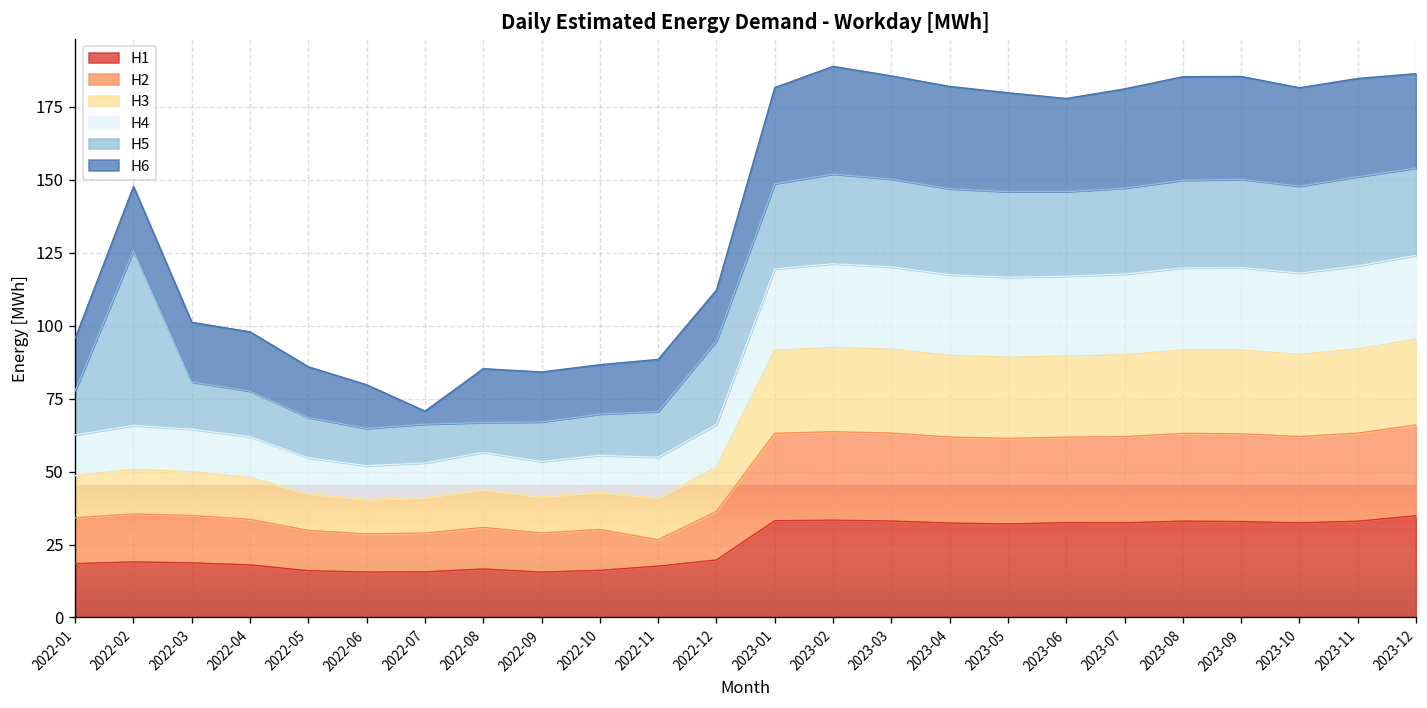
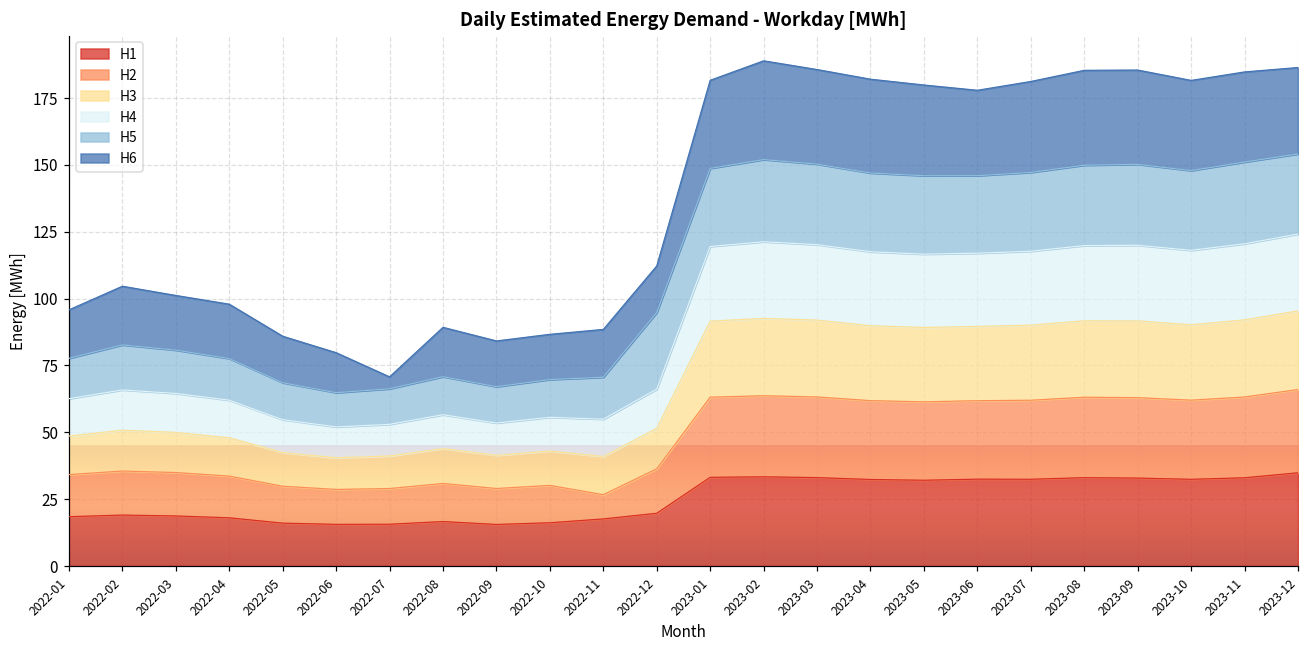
H5, 2022-02: 60 -> 17
H5, 2022-08: 10 -> 14
